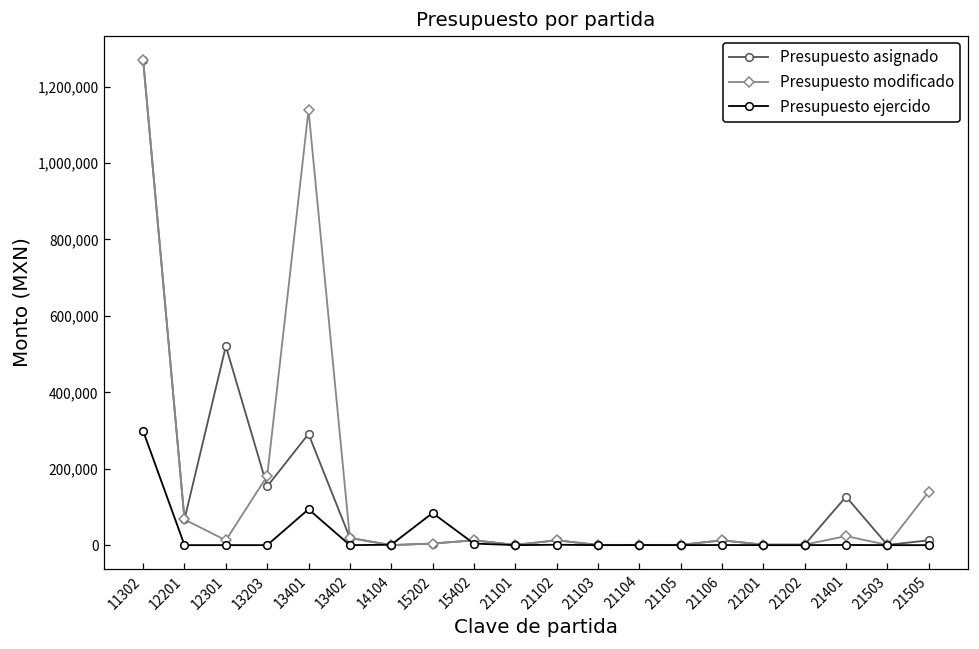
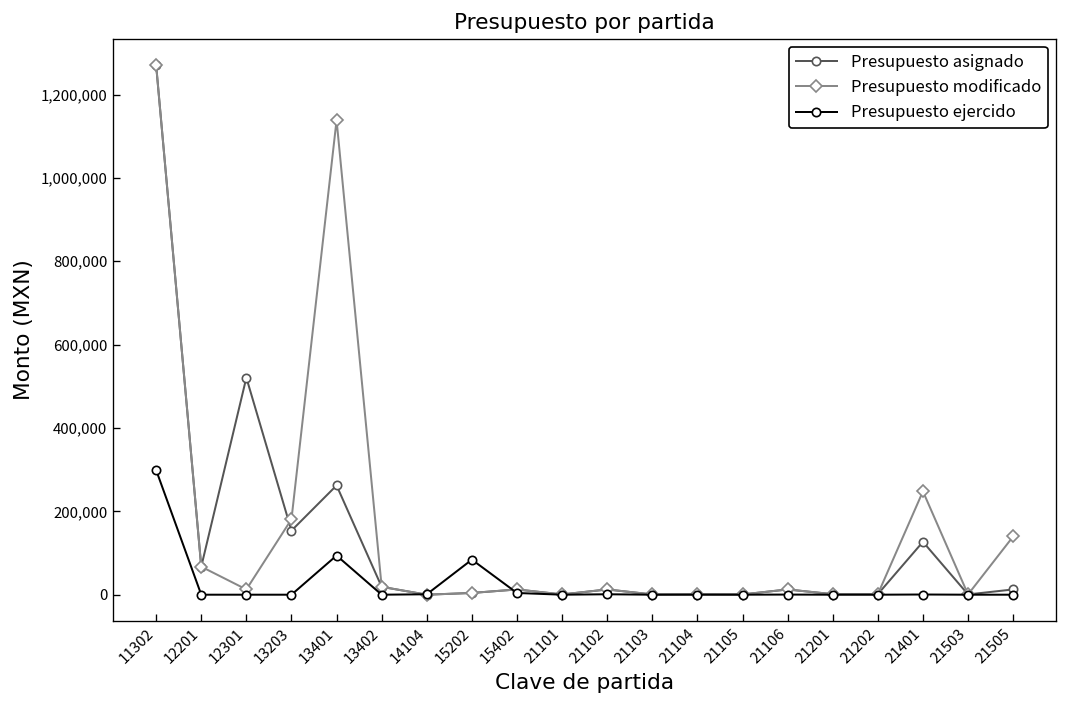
Presupuesto asignado, 13401: 290,000 -> 260,000
Presupuesto modificado, 21401: 20,000 -> 250,000
